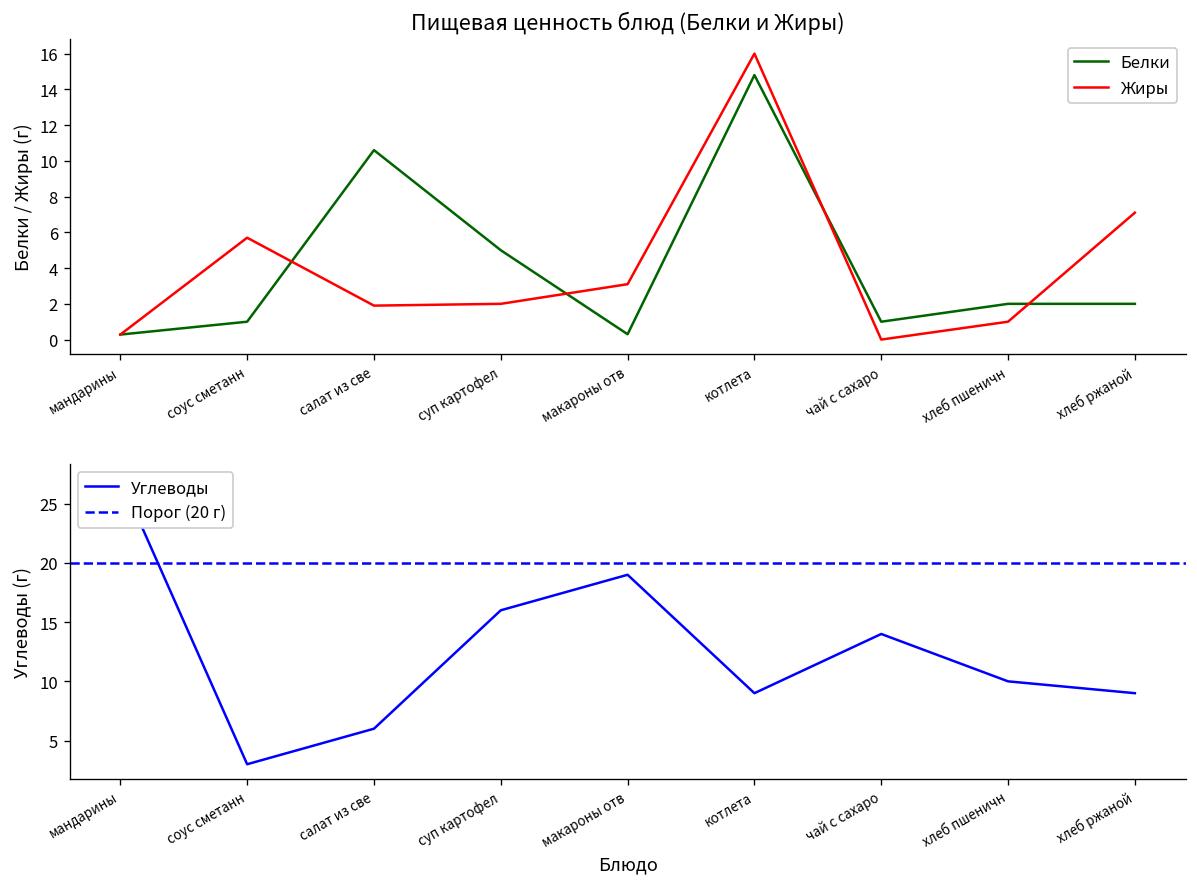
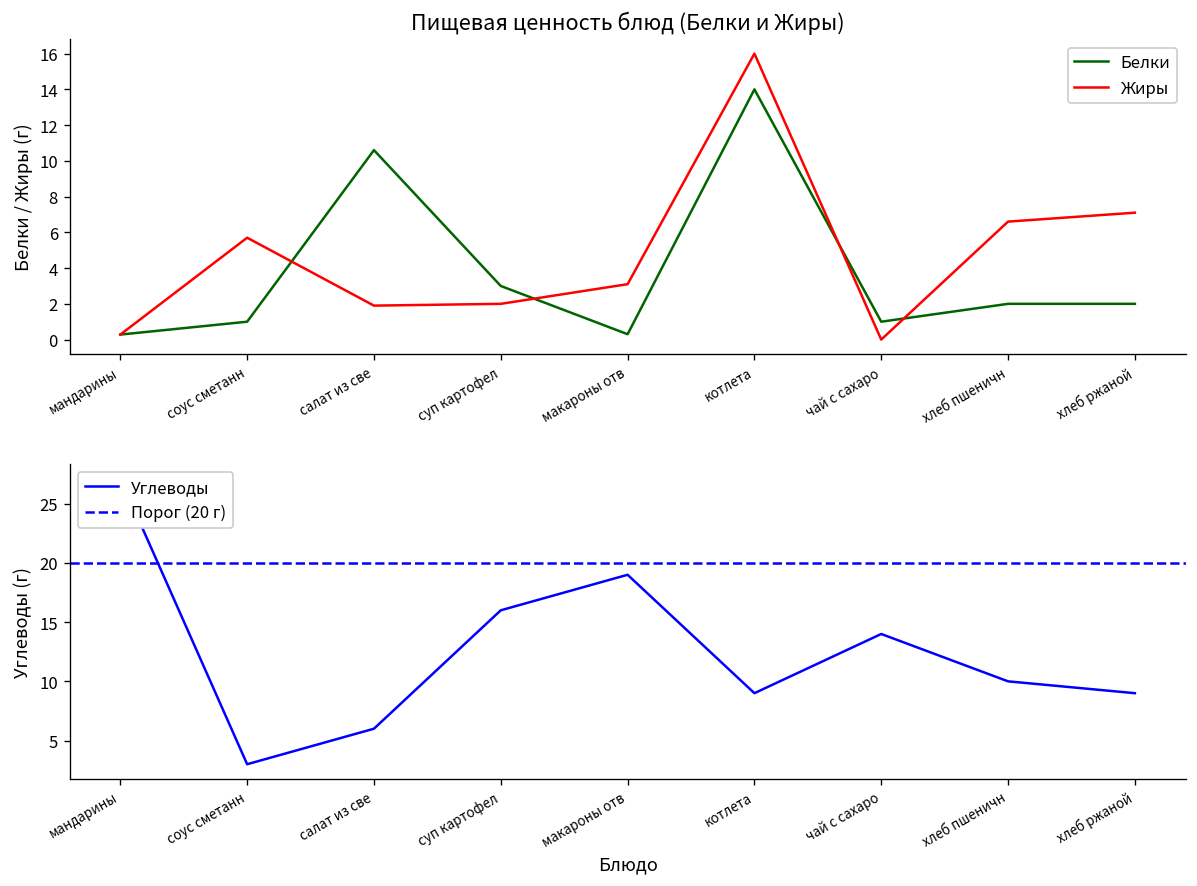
Пищевая ценность блюд (Белки и Жиры), Белки, суп картофел: 5 -> 3
Пищевая ценность блюд (Белки и Жиры), Белки, котлета: 14.8 -> 14.0
Пищевая ценность блюд (Белки и Жиры), Жиры, хлеб пшеничн: 1.0 -> 6.6
